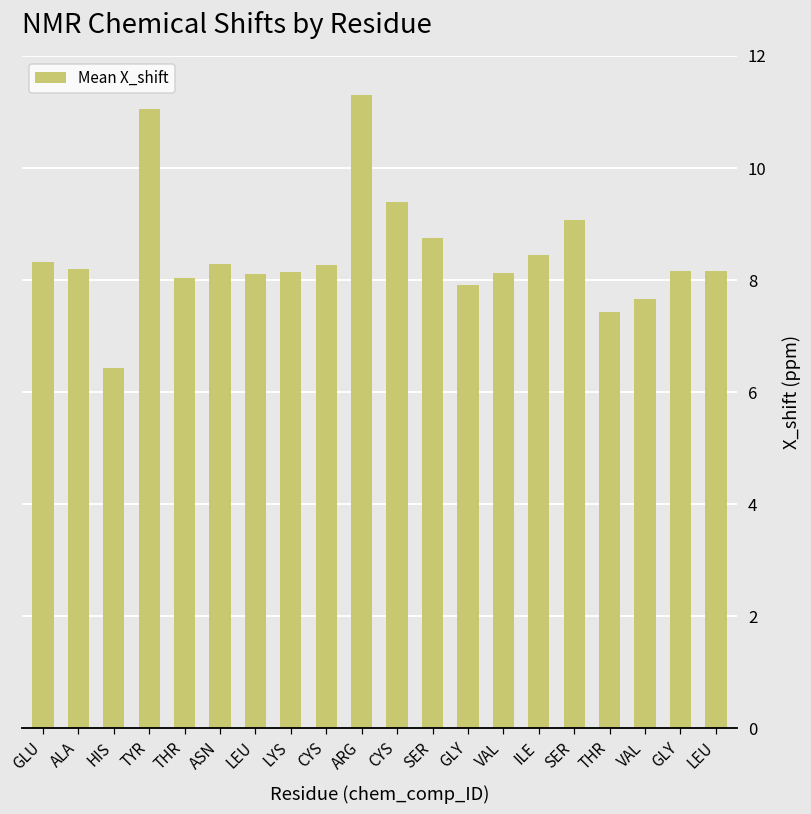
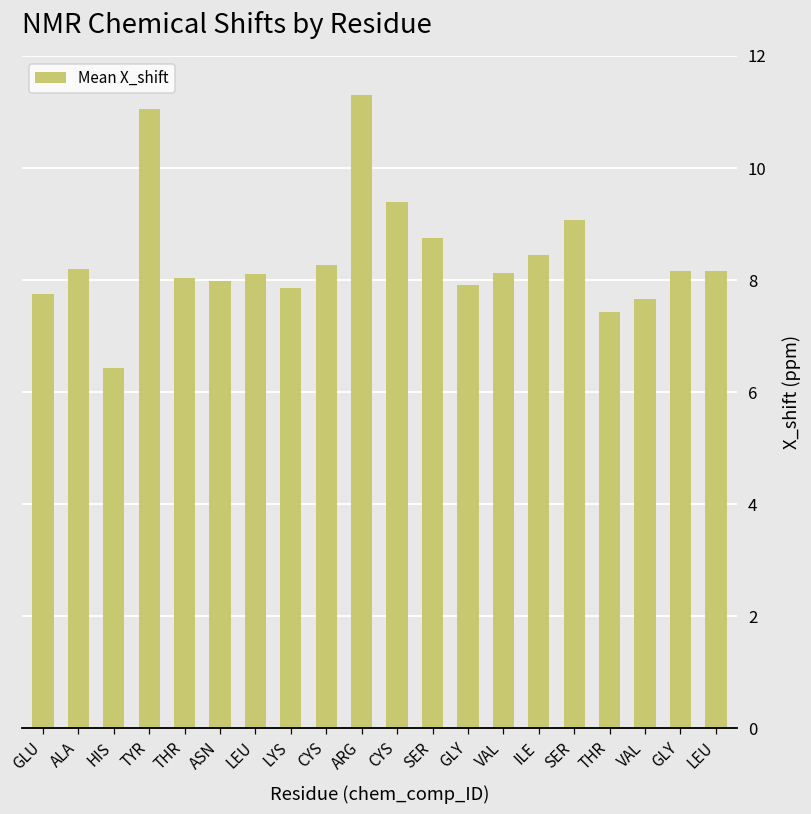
GLU: 8.3 -> 7.8
ASN: 8.3 -> 8.0
LYS: 8.1 -> 7.9
